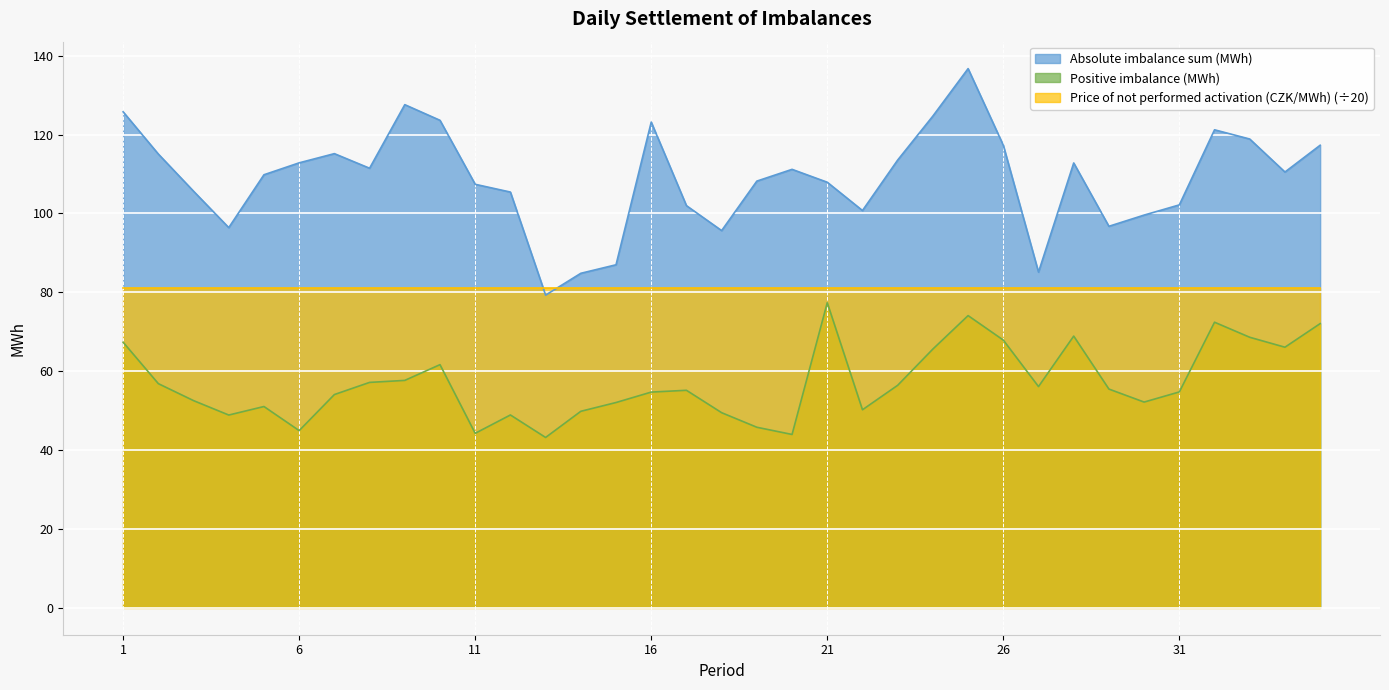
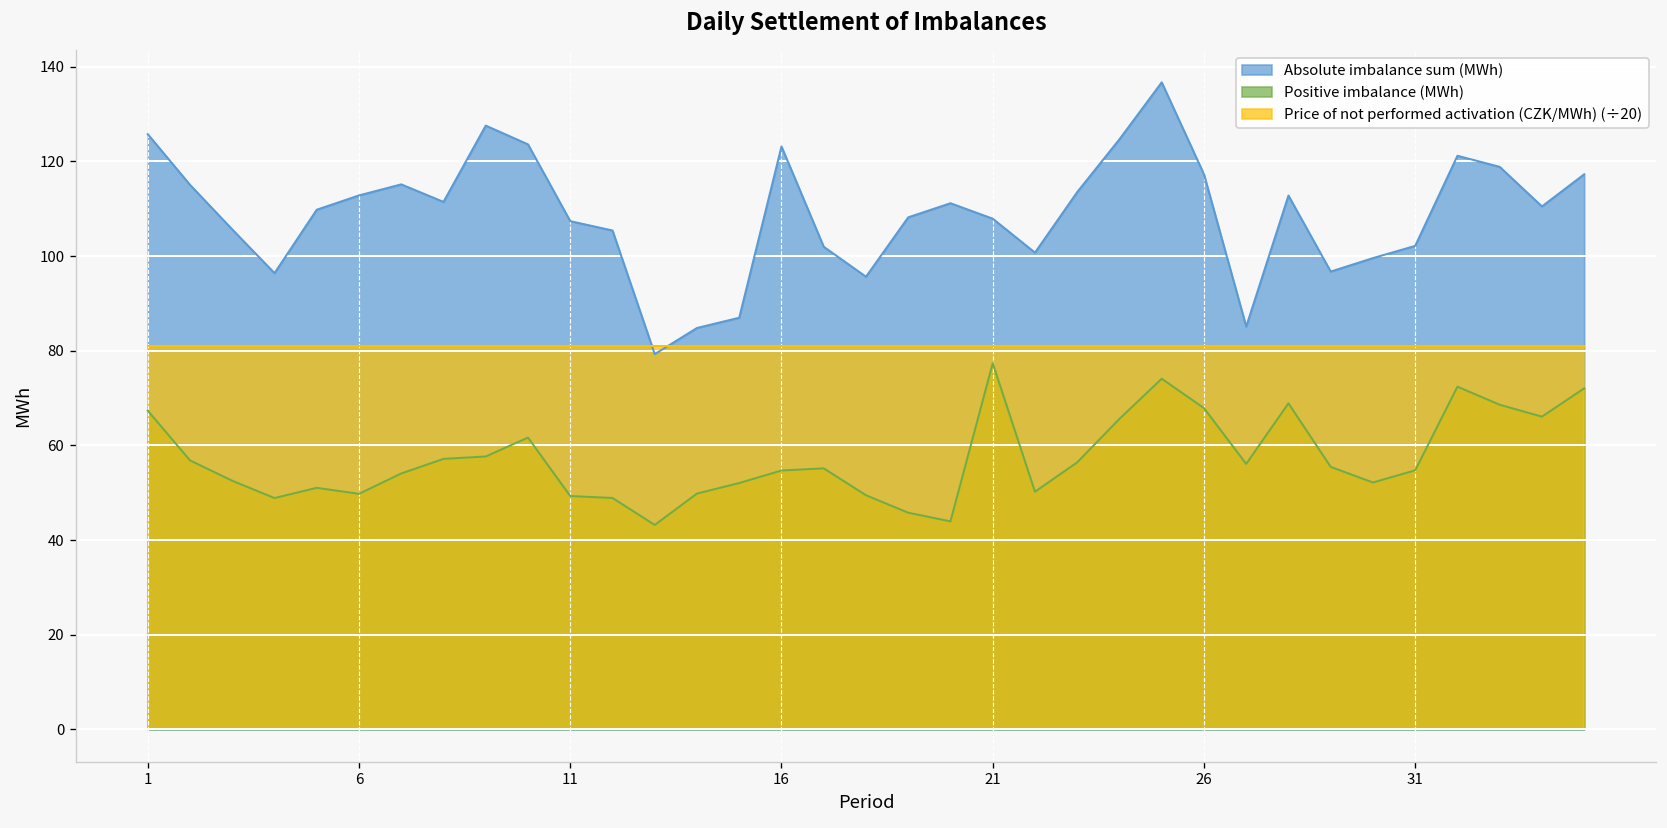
Positive imbalance (MWh), 6: 45 -> 50
Positive imbalance (MWh), 11: 44 -> 49
